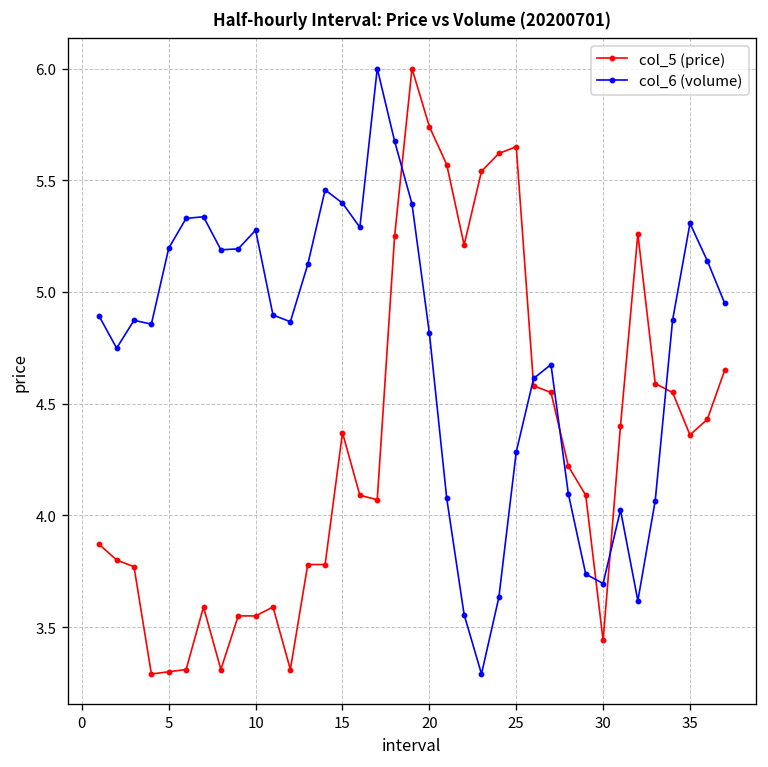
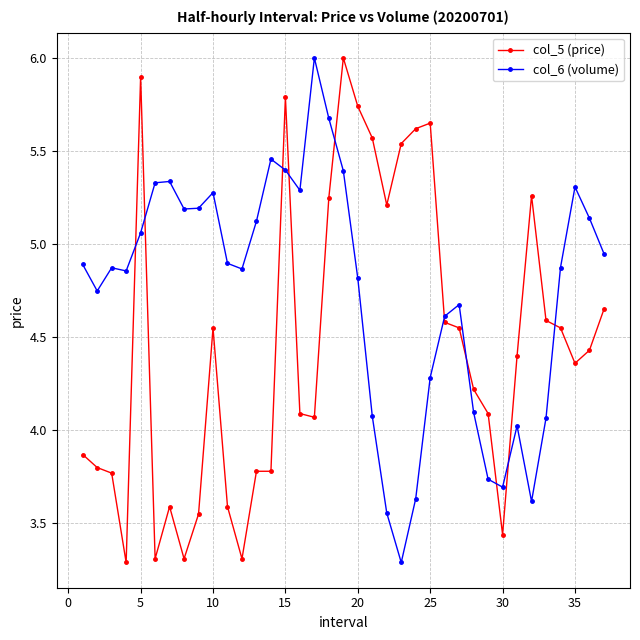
col_5 (price), 5: 3.3 -> 5.9
col_6 (volume), 5: 5.20 -> 5.06
col_5 (price), 10: 3.55 -> 4.55
col_5 (price), 15: 4.37 -> 5.79
